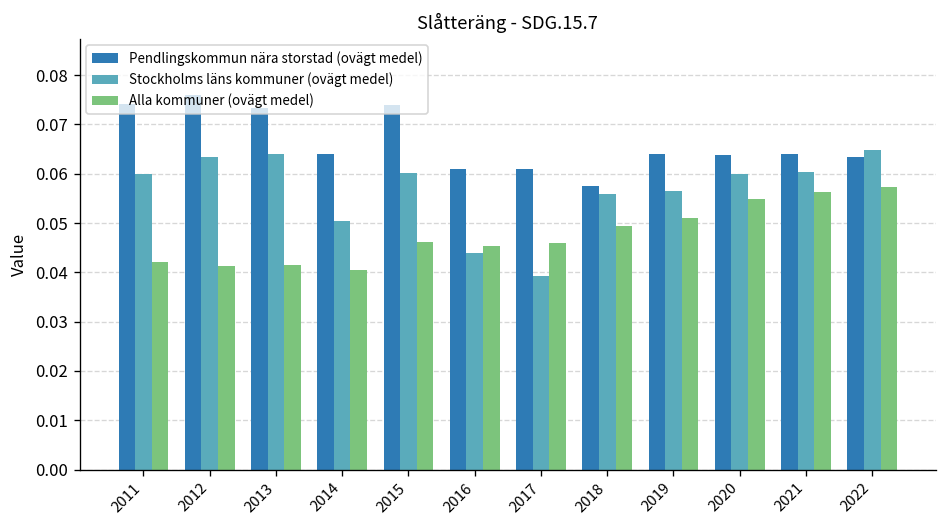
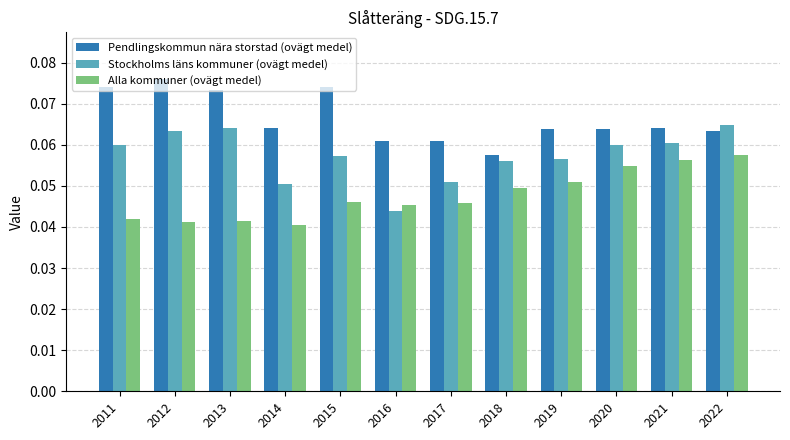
Stockholms läns kommuner (ovägt medel), 2015: 0.060 -> 0.057
Stockholms läns kommuner (ovägt medel), 2017: 0.039 -> 0.051
